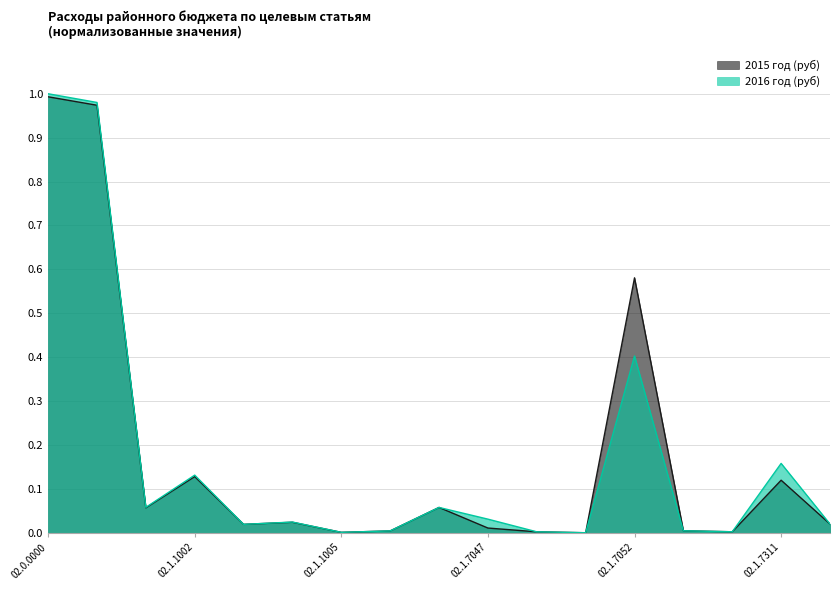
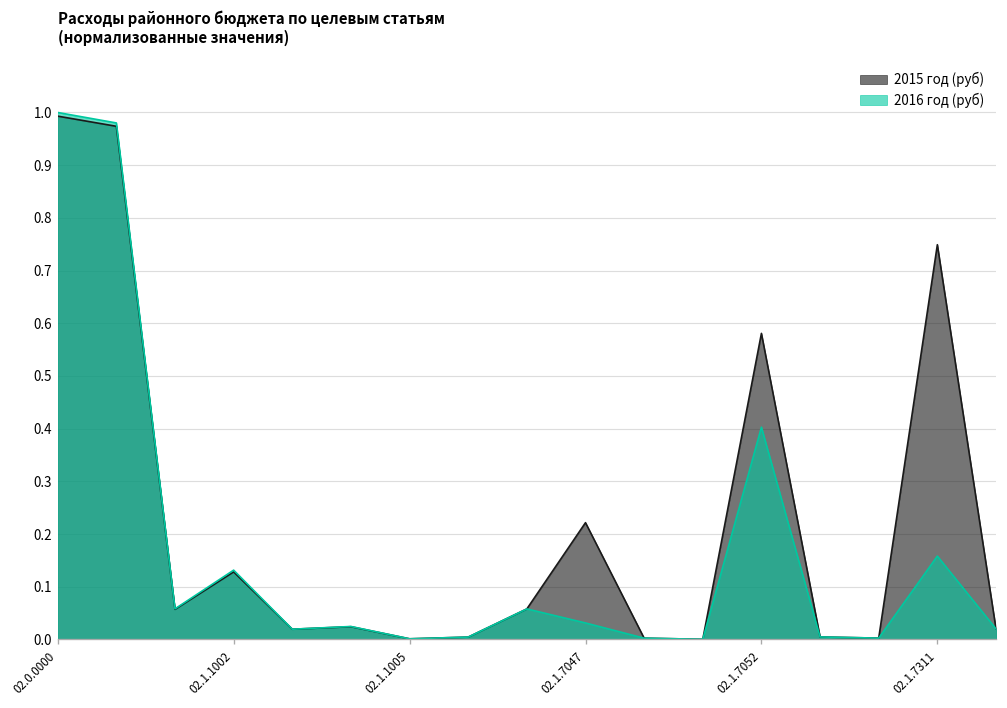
2015 год (руб), 02.1.7047: 0.01 -> 0.22
2015 год (руб), 02.1.7311: 0.12 -> 0.75
